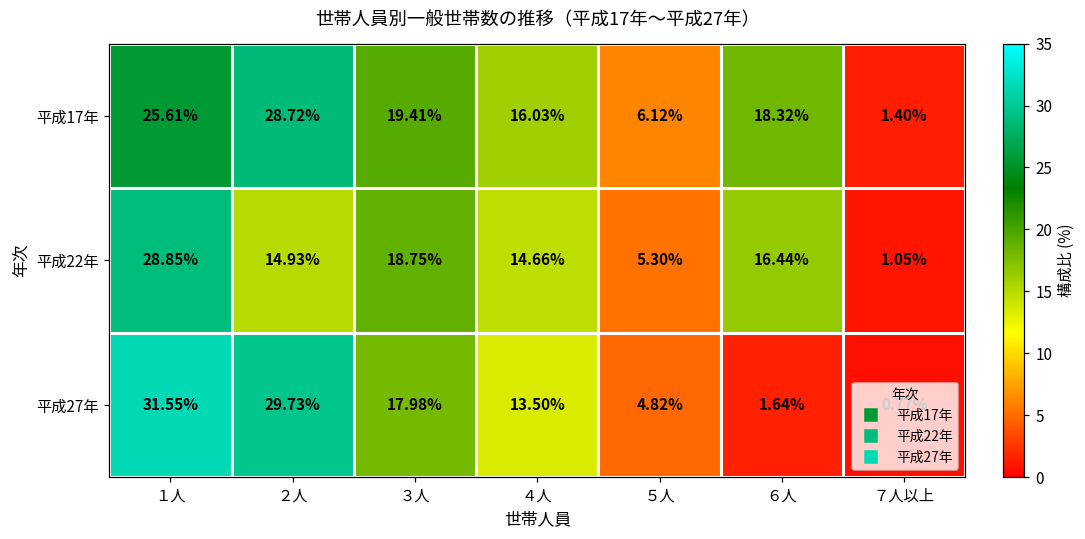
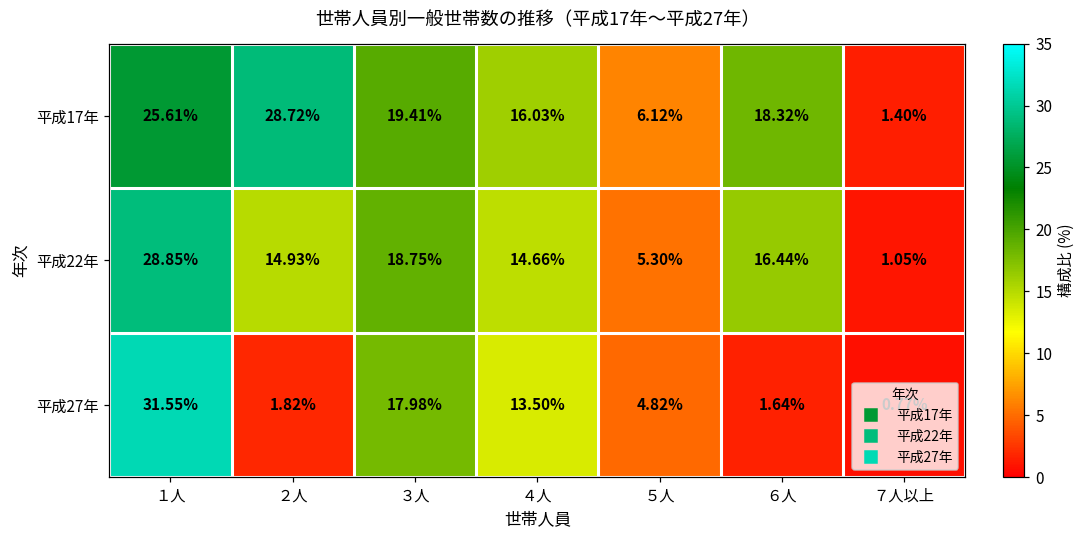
平成27年, ２人: 29.73% -> 1.82%
